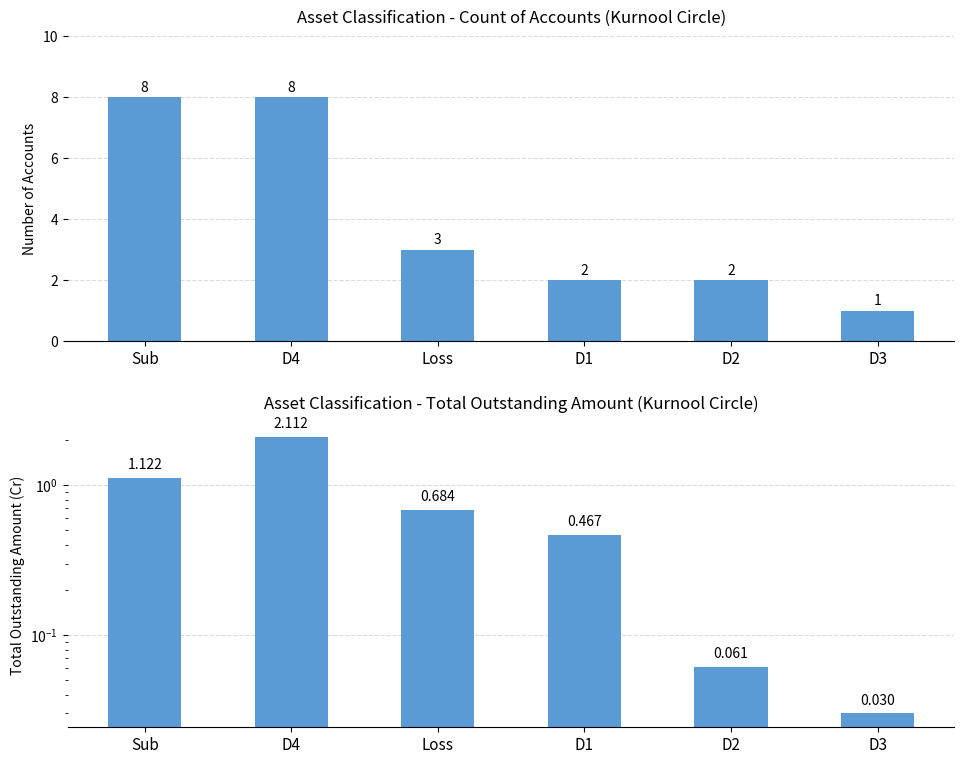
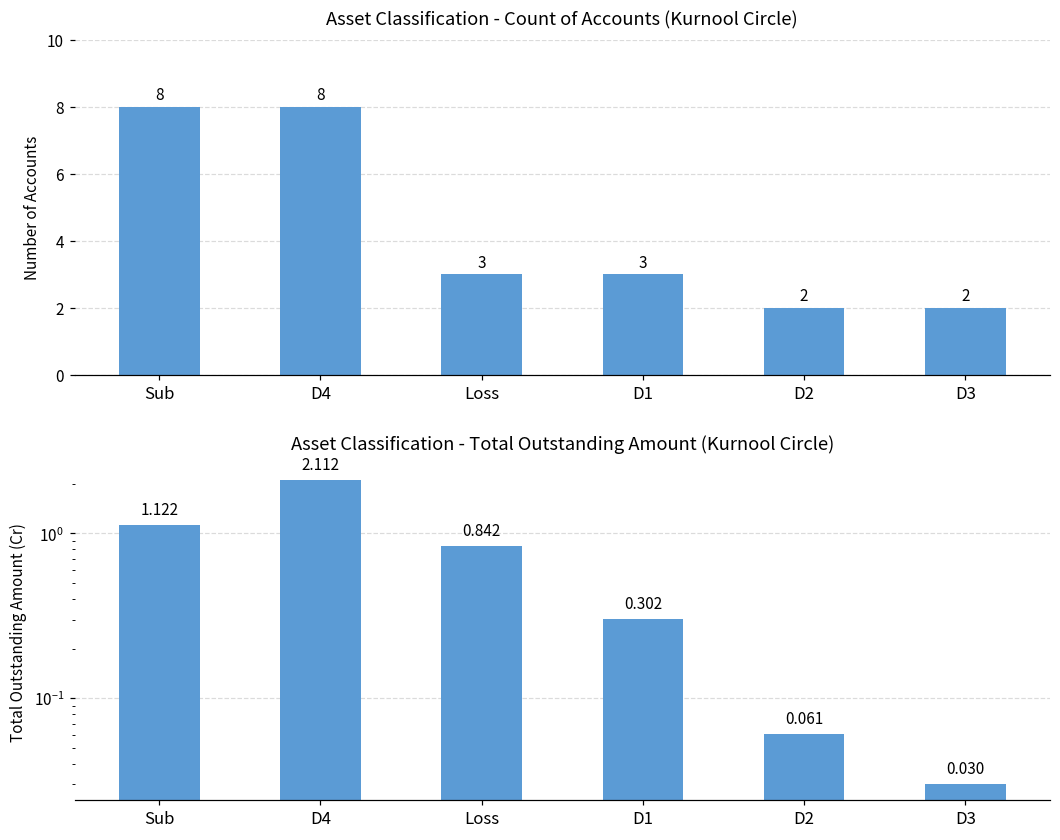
Asset Classification - Count of Accounts (Kurnool Circle), D1: 2 -> 3
Asset Classification - Count of Accounts (Kurnool Circle), D3: 1 -> 2
Asset Classification - Total Outstanding Amount (Kurnool Circle), Loss: 0.684 -> 0.842
Asset Classification - Total Outstanding Amount (Kurnool Circle), D1: 0.467 -> 0.302
